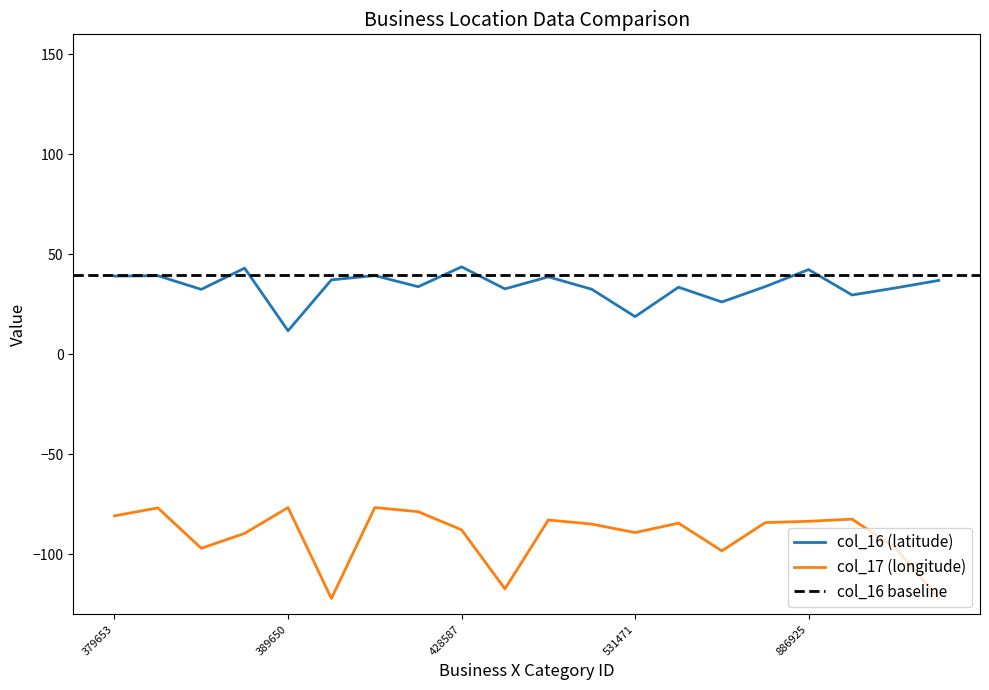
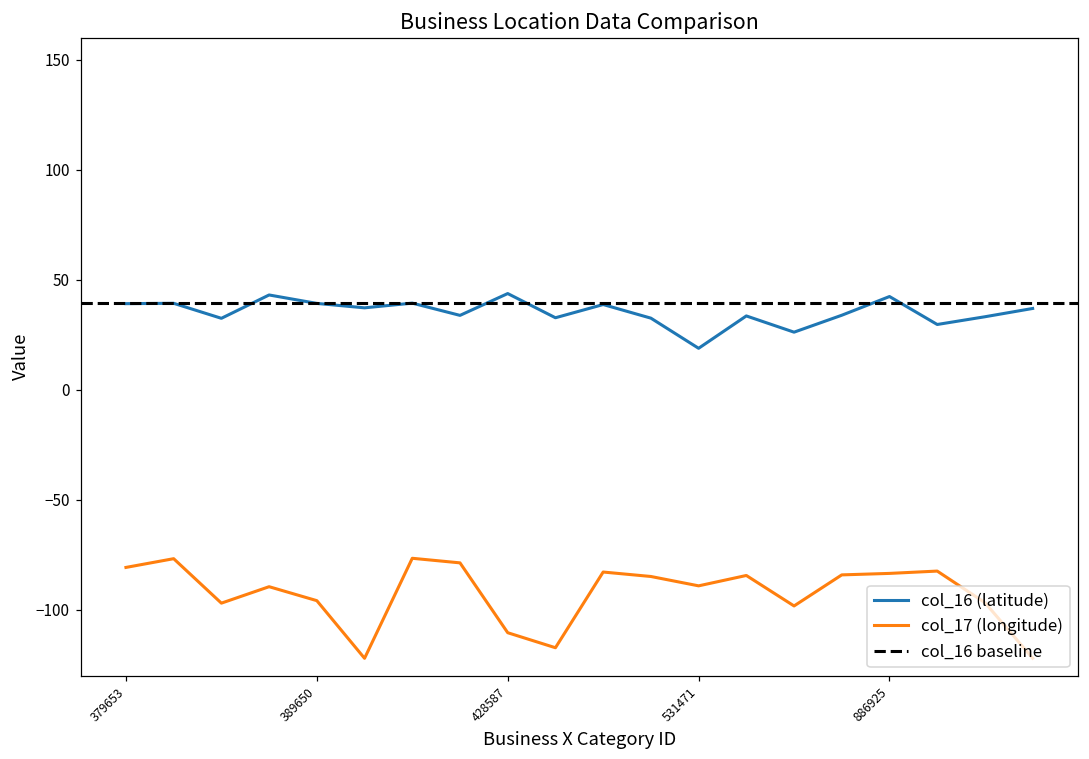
col_16 (latitude), 389650: 12 -> 39
col_17 (longitude), 389650: -77 -> -96
col_17 (longitude), 428587: -88 -> -110
